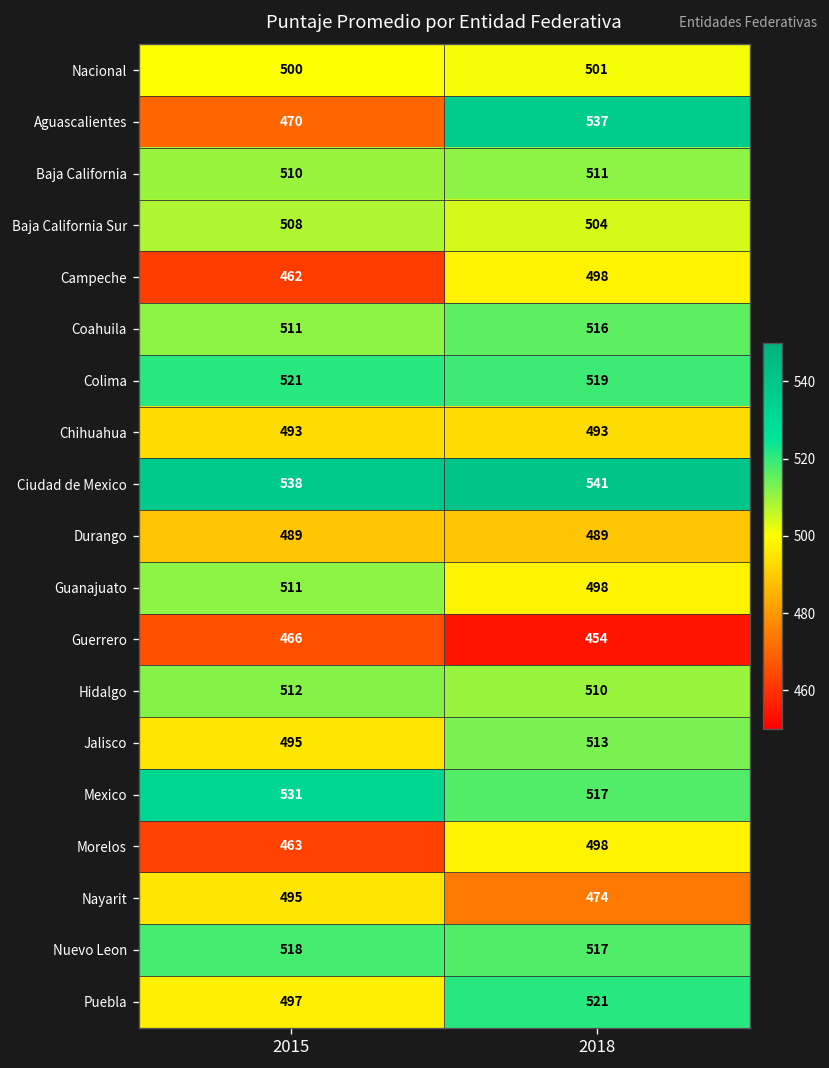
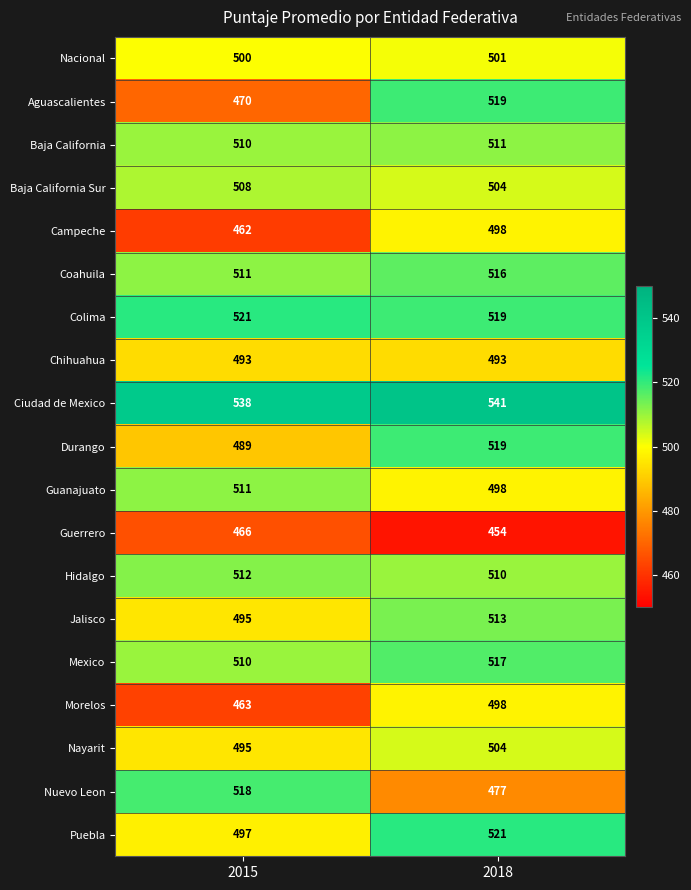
Aguascalientes, 2018: 537 -> 519
Durango, 2018: 489 -> 519
Mexico, 2015: 531 -> 510
Nayarit, 2018: 474 -> 504
Nuevo Leon, 2018: 517 -> 477
